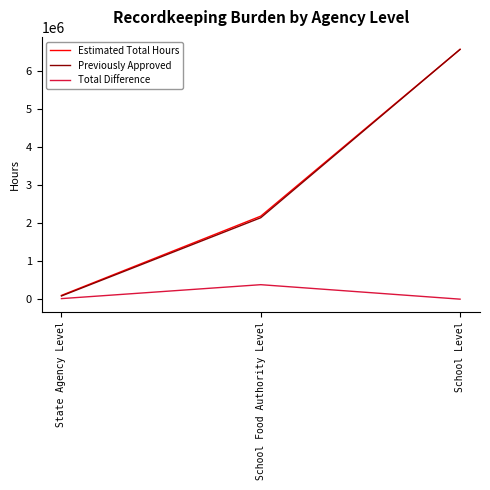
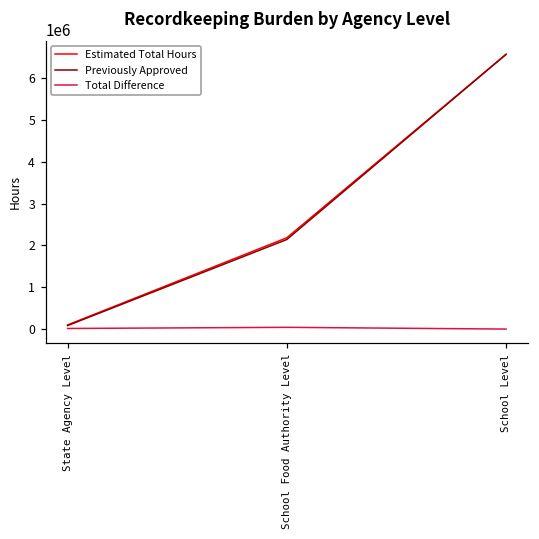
Total Difference, School Food Authority Level: 400000 -> 0
